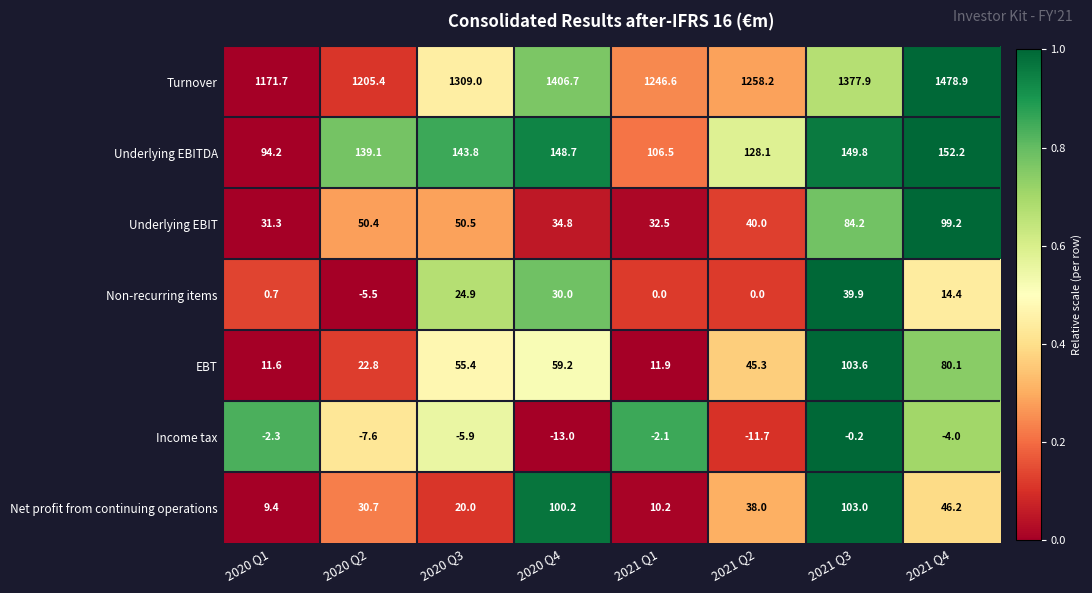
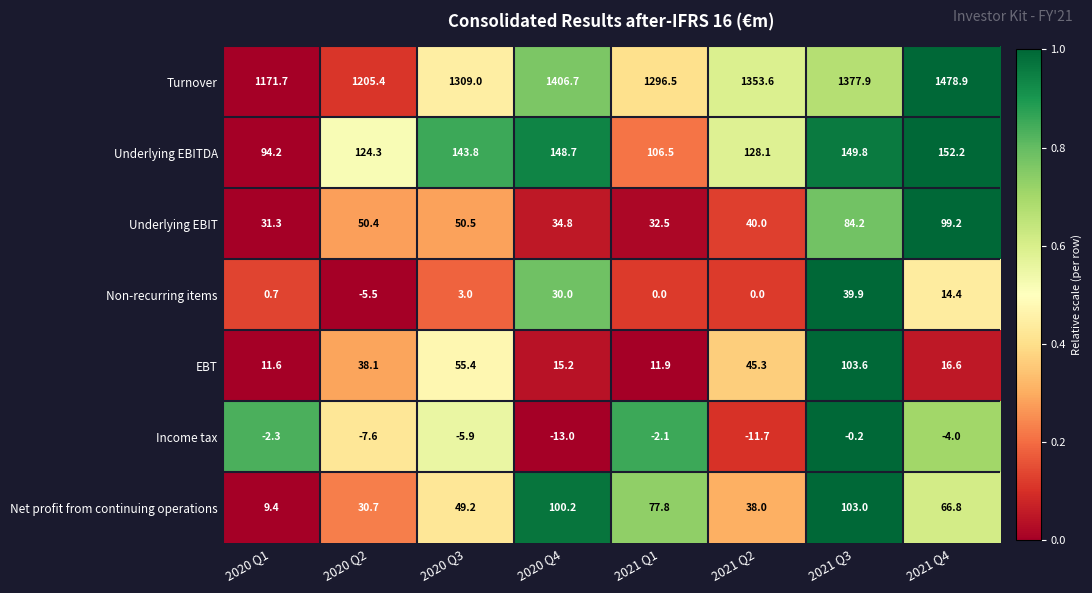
Turnover, 2021 Q1: 1246.6 -> 1296.5
Turnover, 2021 Q2: 1258.2 -> 1353.6
Underlying EBITDA, 2020 Q2: 139.1 -> 124.3
Non-recurring items, 2020 Q3: 24.9 -> 3.0
EBT, 2020 Q2: 22.8 -> 38.1
EBT, 2020 Q4: 59.2 -> 15.2
EBT, 2021 Q4: 80.1 -> 16.6
Net profit from continuing operations, 2020 Q3: 20.0 -> 49.2
Net profit from continuing operations, 2021 Q1: 10.2 -> 77.8
Net profit from continuing operations, 2021 Q4: 46.2 -> 66.8
